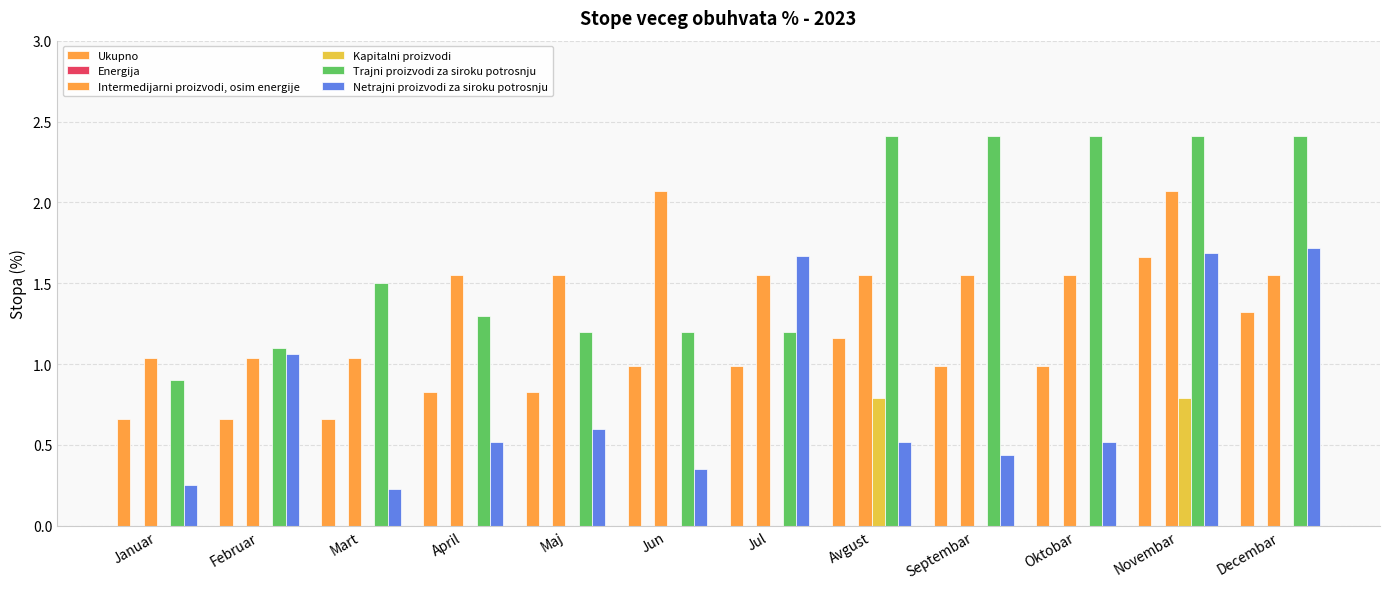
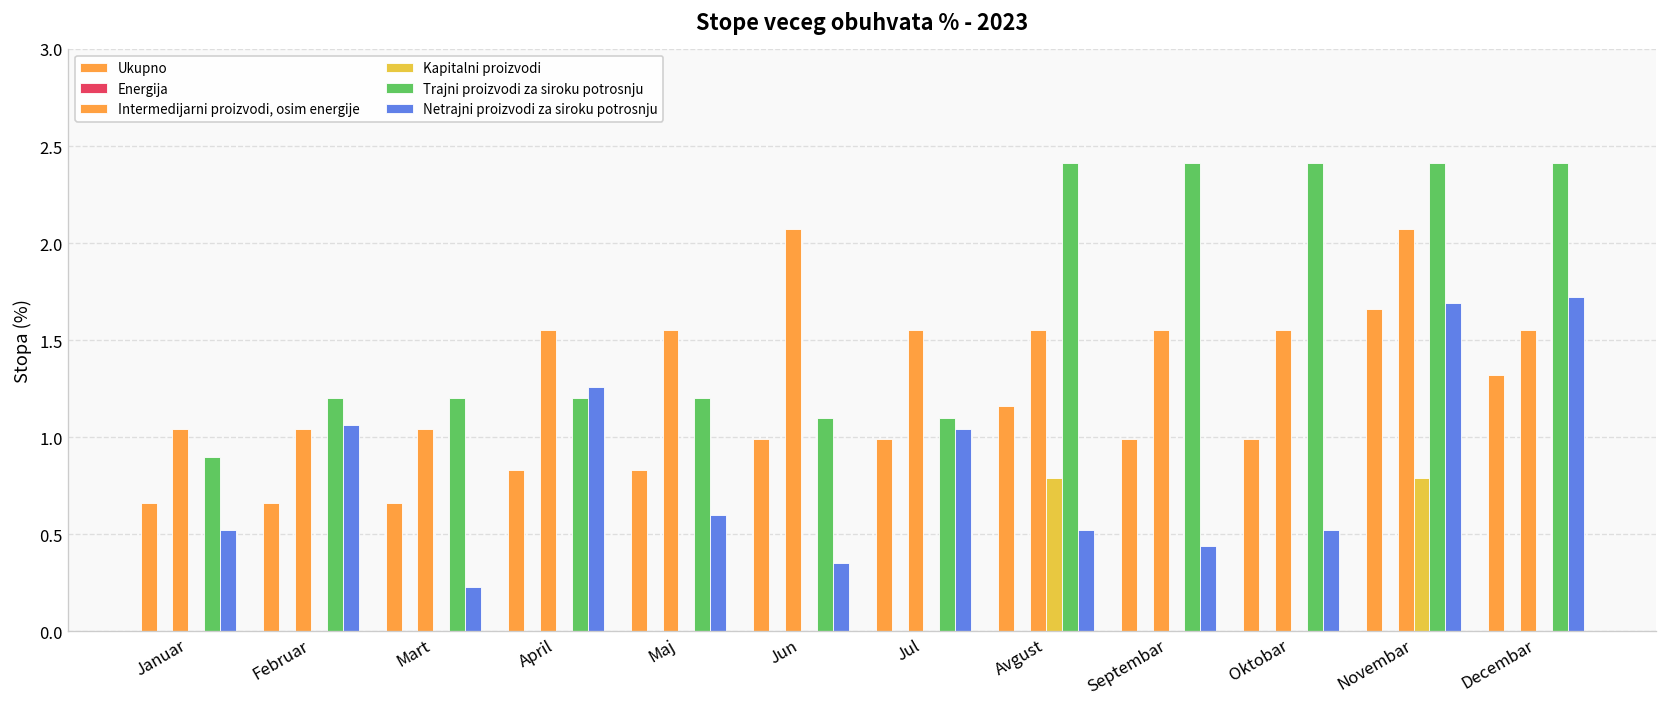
Netrajni proizvodi za siroku potrosnju, Januar: 0.25 -> 0.52
Trajni proizvodi za siroku potrosnju, Februar: 1.1 -> 1.2
Trajni proizvodi za siroku potrosnju, Mart: 1.5 -> 1.2
Trajni proizvodi za siroku potrosnju, April: 1.3 -> 1.2
Netrajni proizvodi za siroku potrosnju, April: 0.52 -> 1.26
Trajni proizvodi za siroku potrosnju, Jun: 1.2 -> 1.1
Trajni proizvodi za siroku potrosnju, Jul: 1.2 -> 1.1
Netrajni proizvodi za siroku potrosnju, Jul: 1.67 -> 1.04
